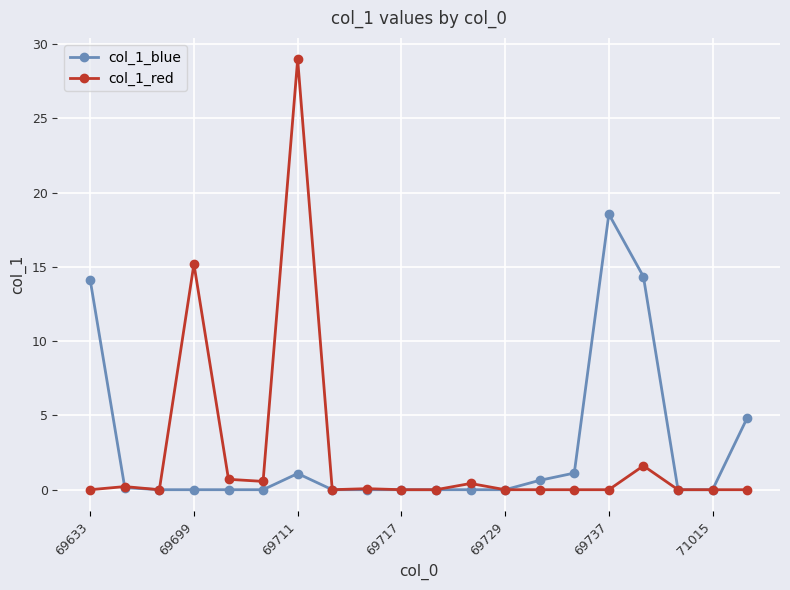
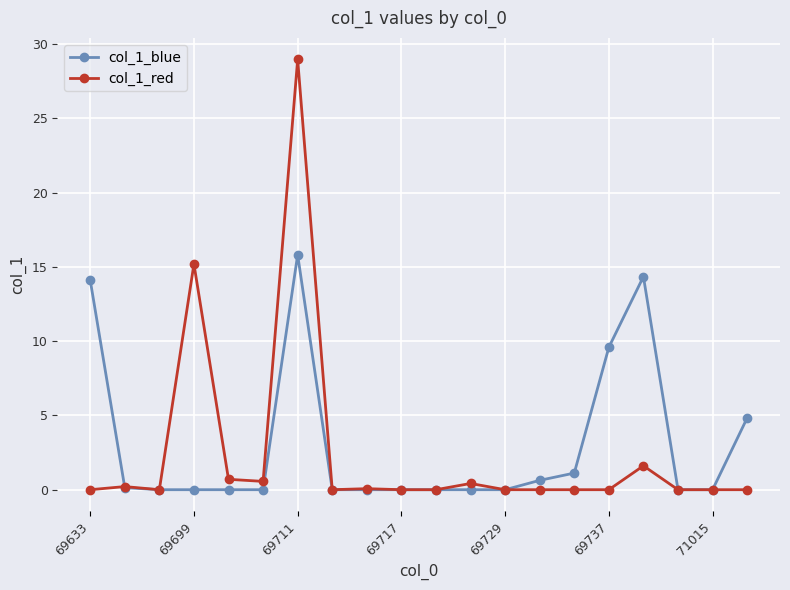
col_1_blue, 69711: 1.1 -> 15.8
col_1_blue, 69737: 18.6 -> 9.6
